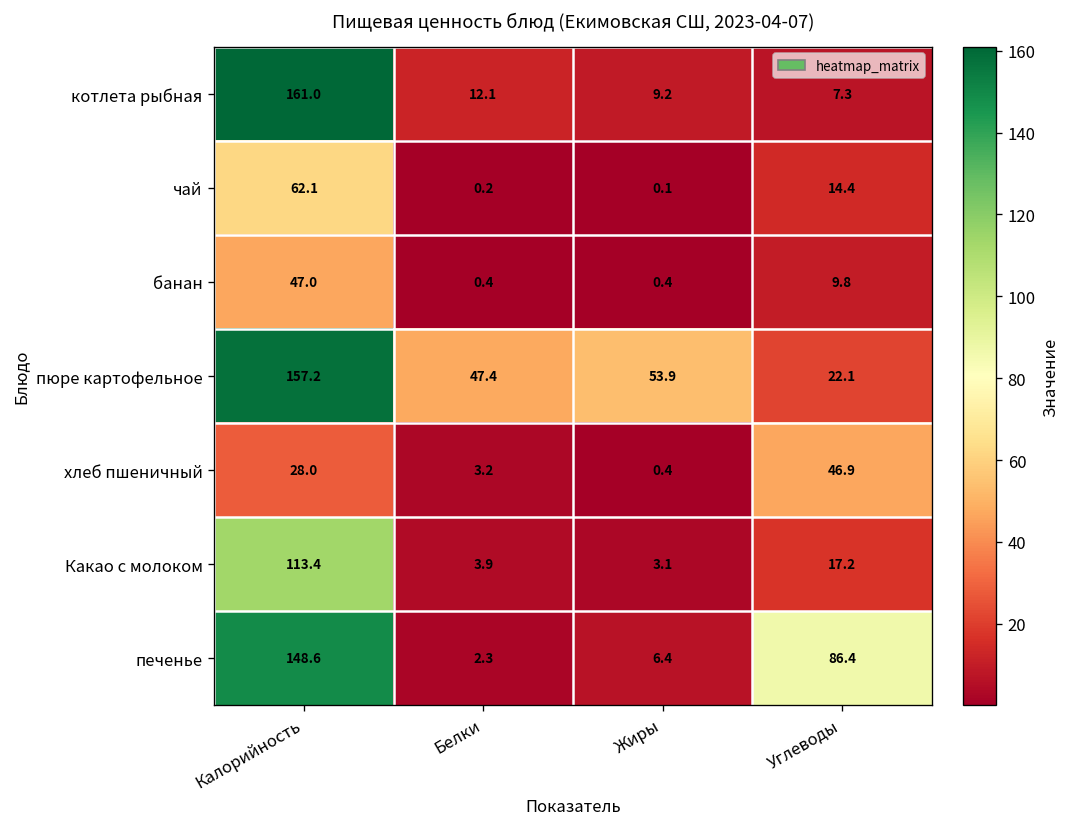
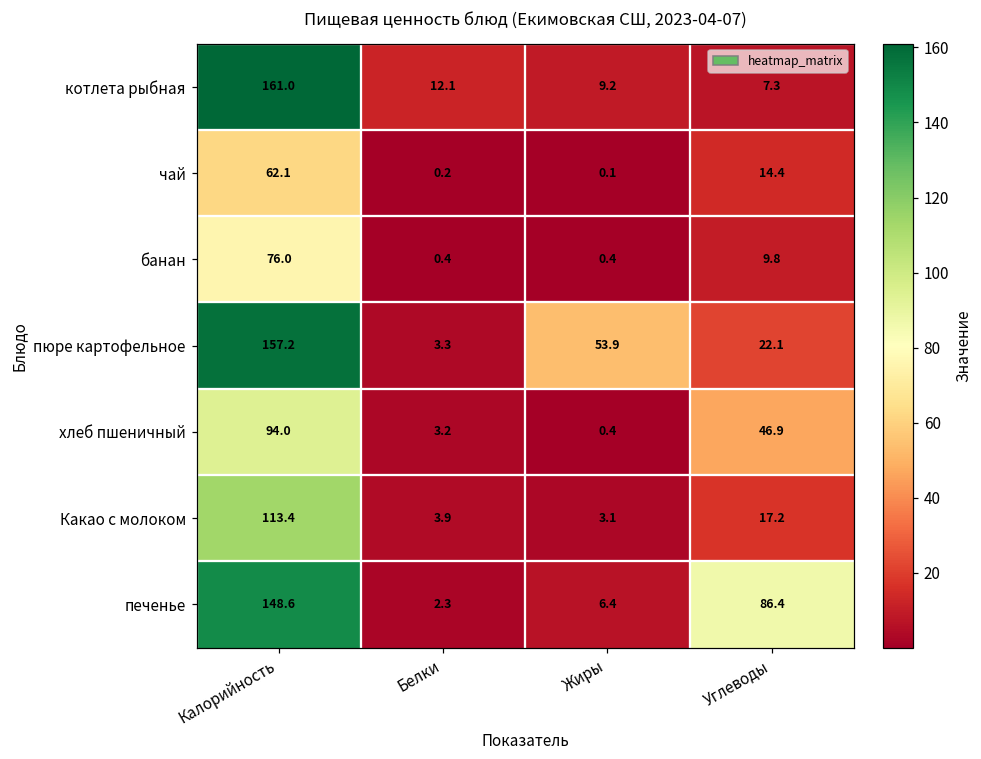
банан, Калорийность: 47.0 -> 76.0
пюре картофельное, Белки: 47.4 -> 3.3
хлеб пшеничный, Калорийность: 28.0 -> 94.0
